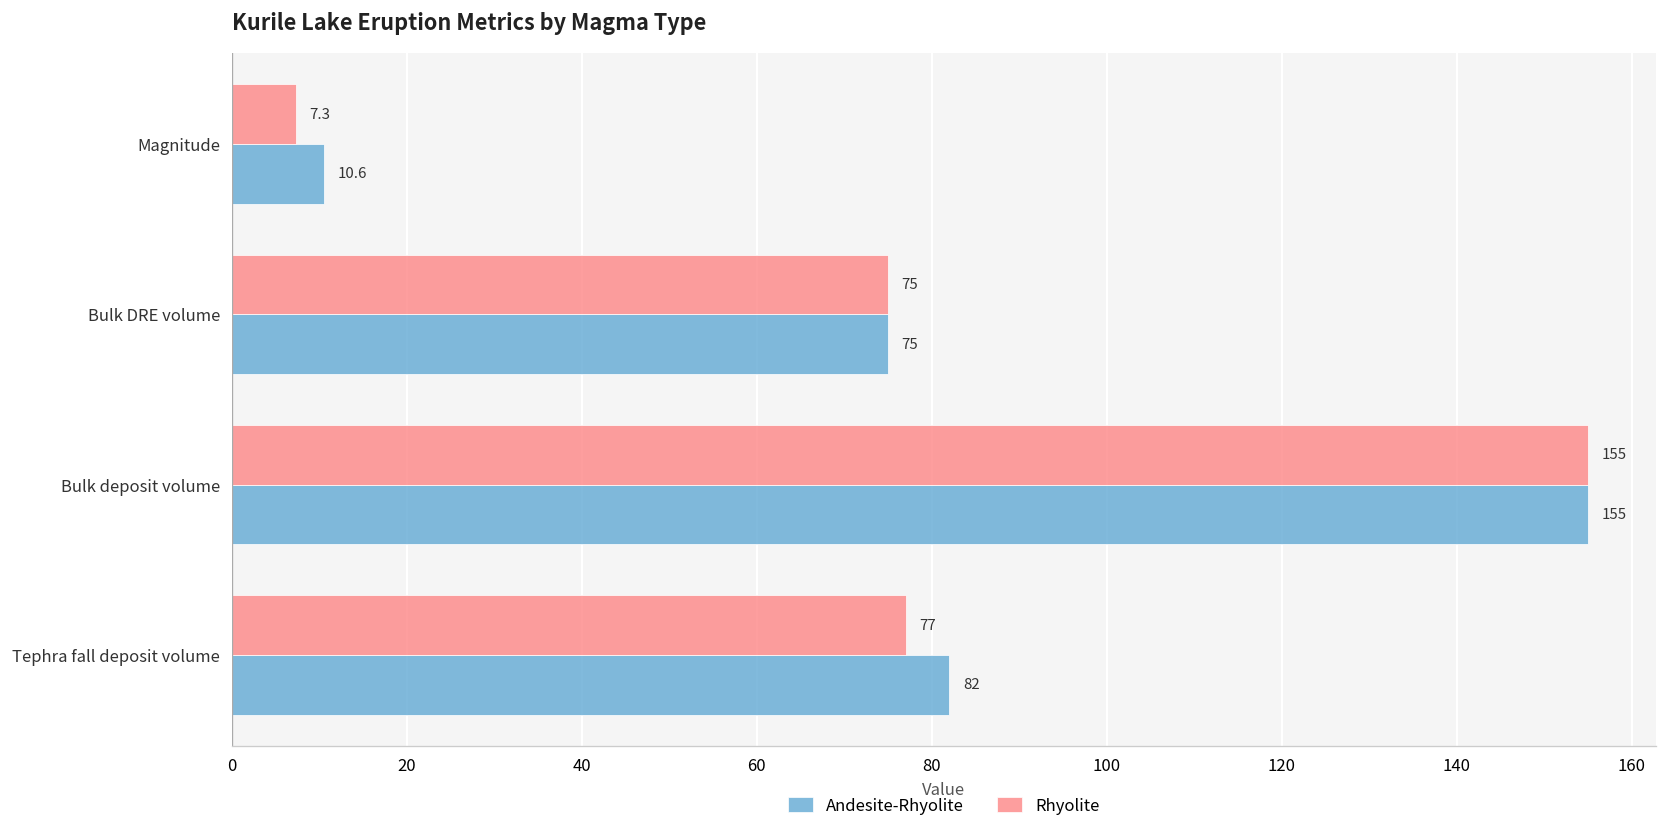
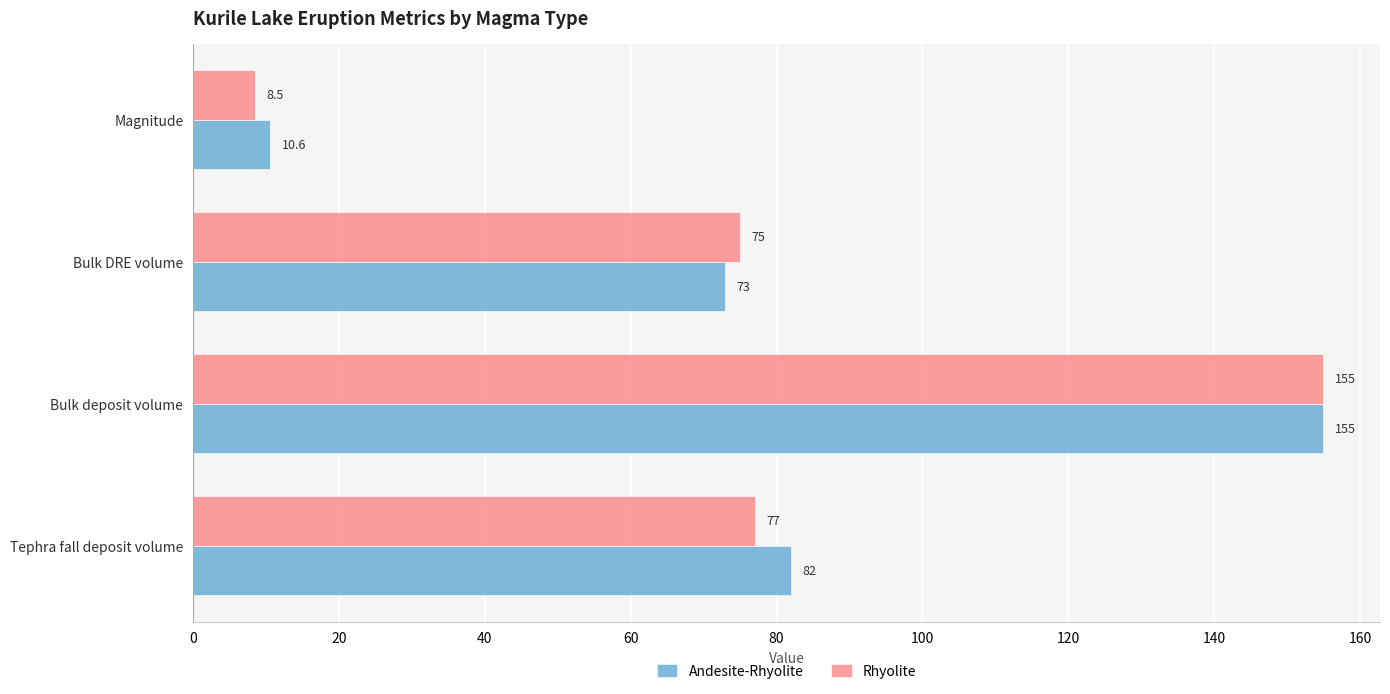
Rhyolite, Magnitude: 7.3 -> 8.5
Andesite-Rhyolite, Bulk DRE volume: 75 -> 73
